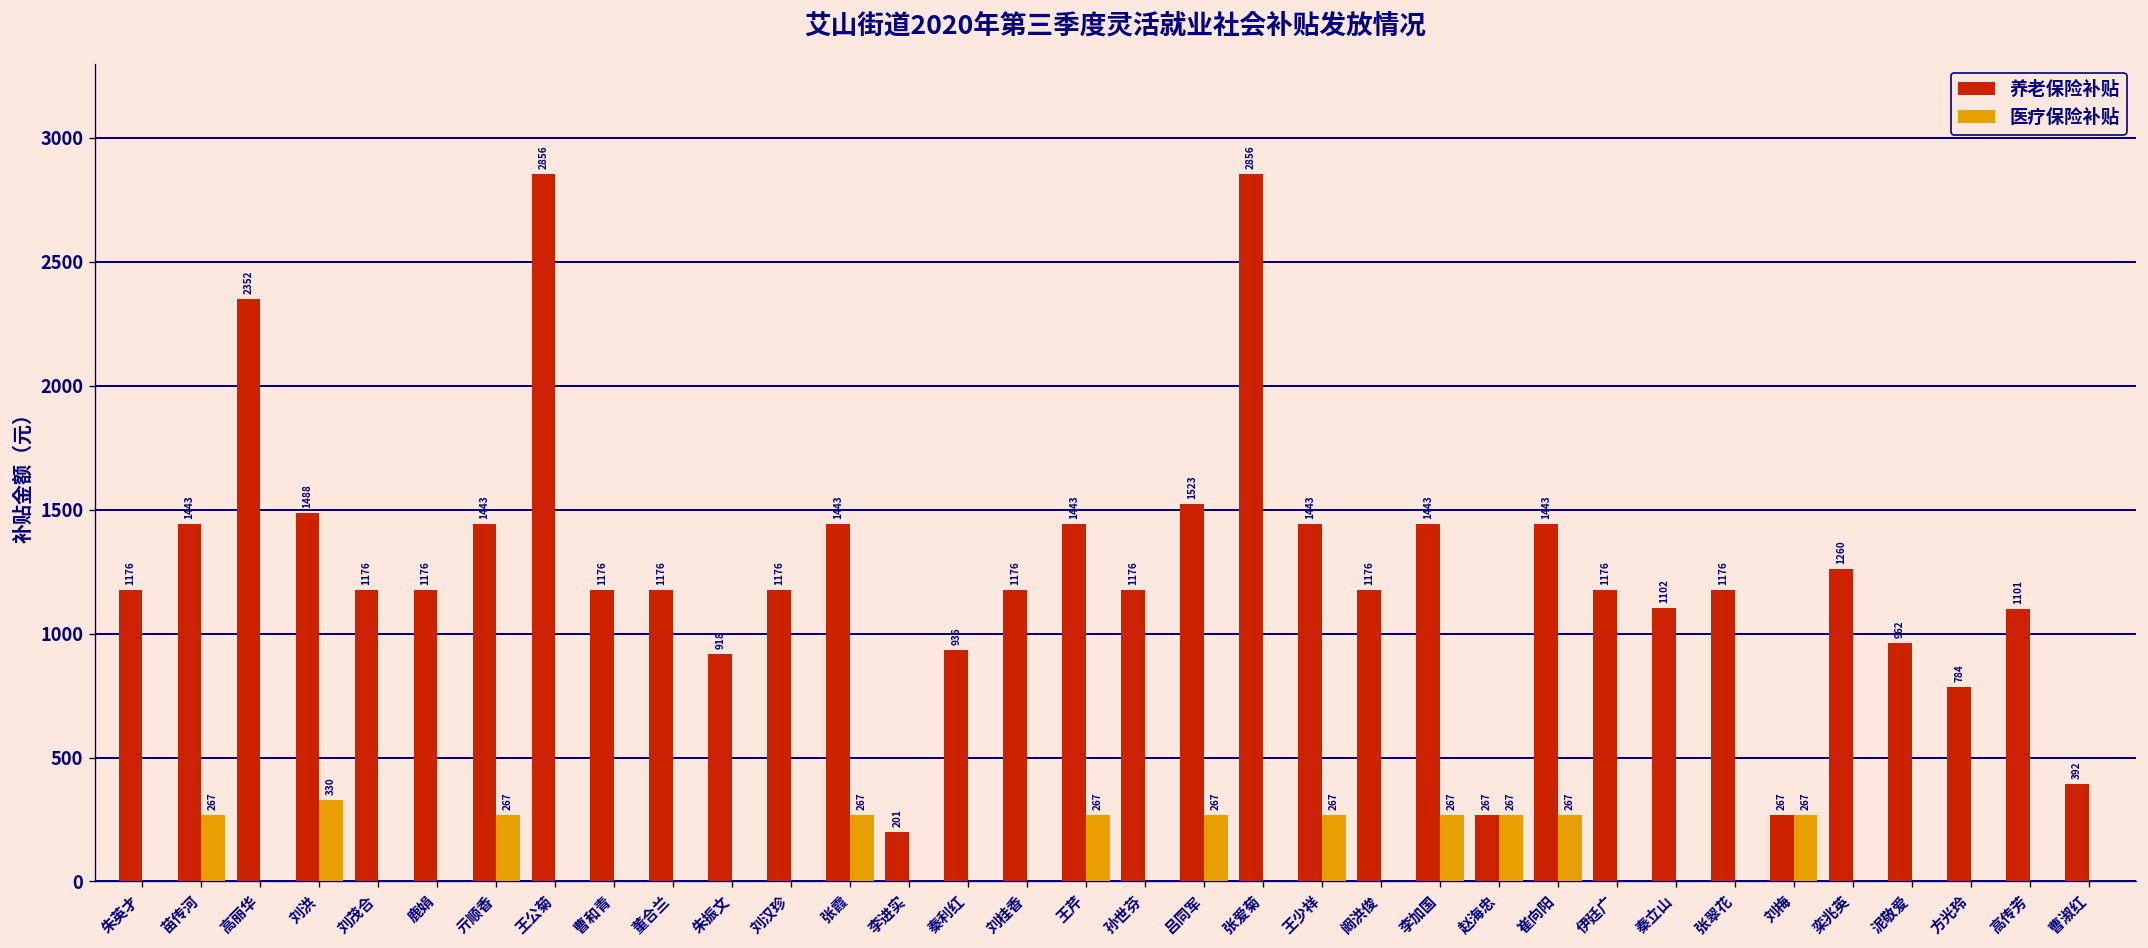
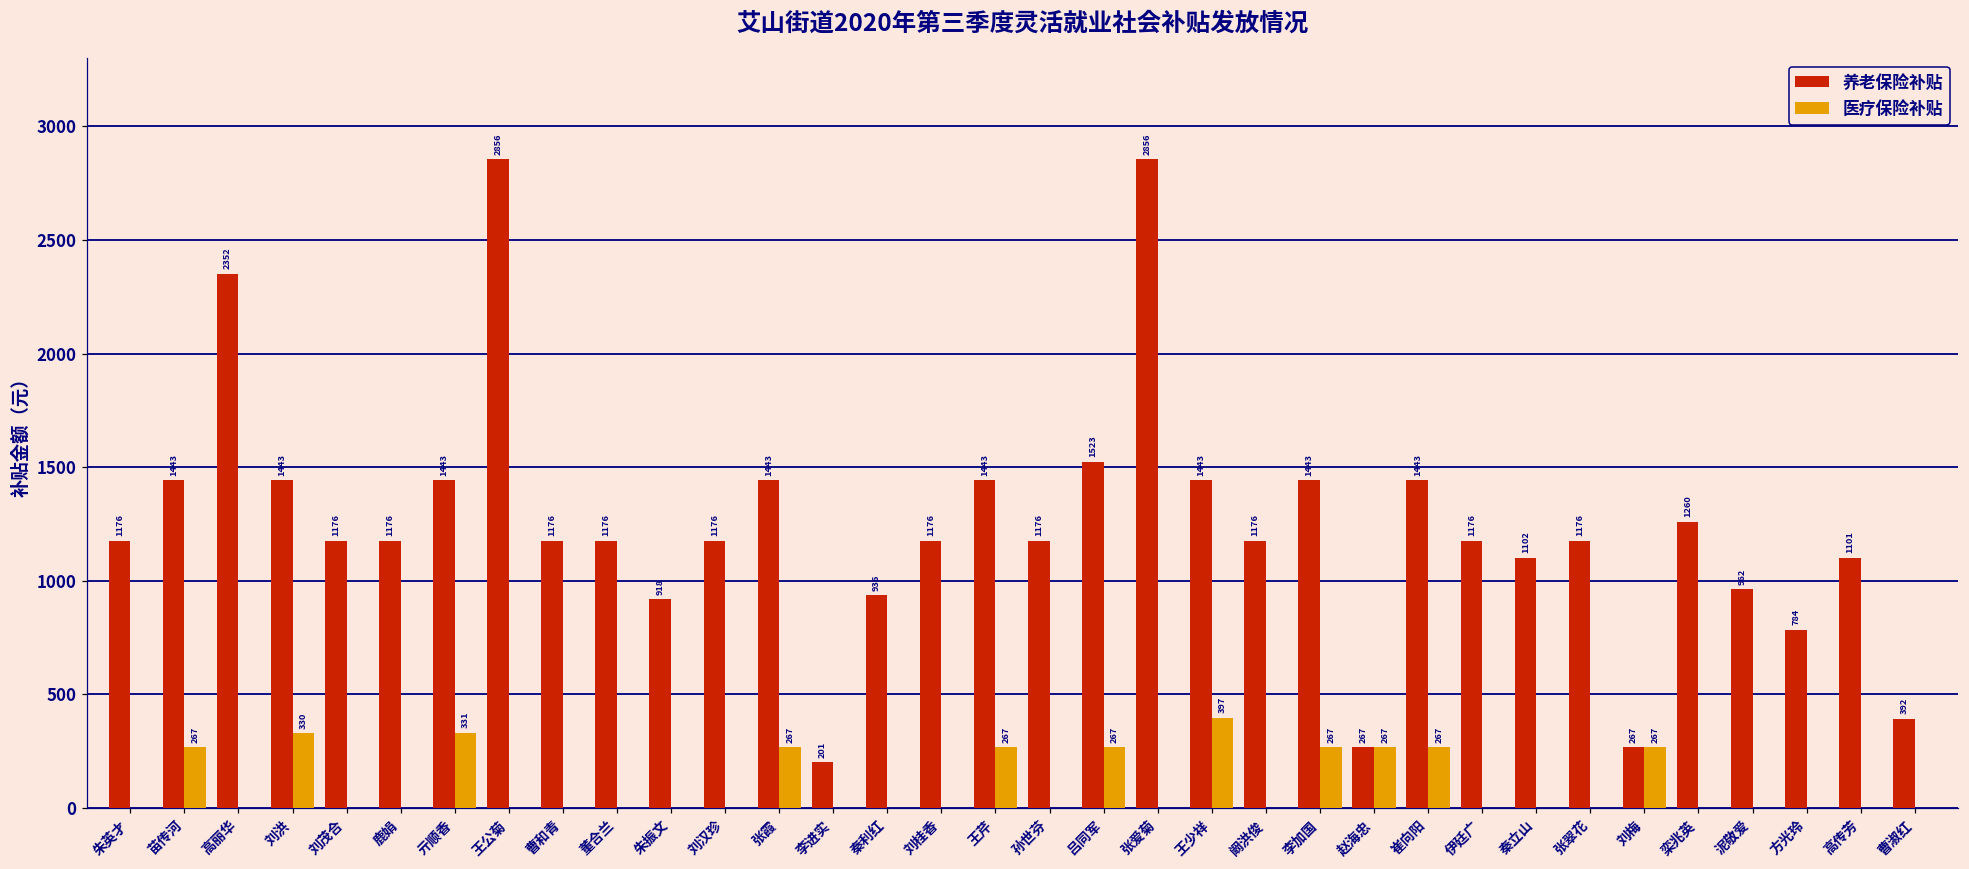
养老保险补贴, 刘洪: 1488 -> 1443
医疗保险补贴, 亓顺香: 267 -> 331
医疗保险补贴, 王少祥: 267 -> 397
